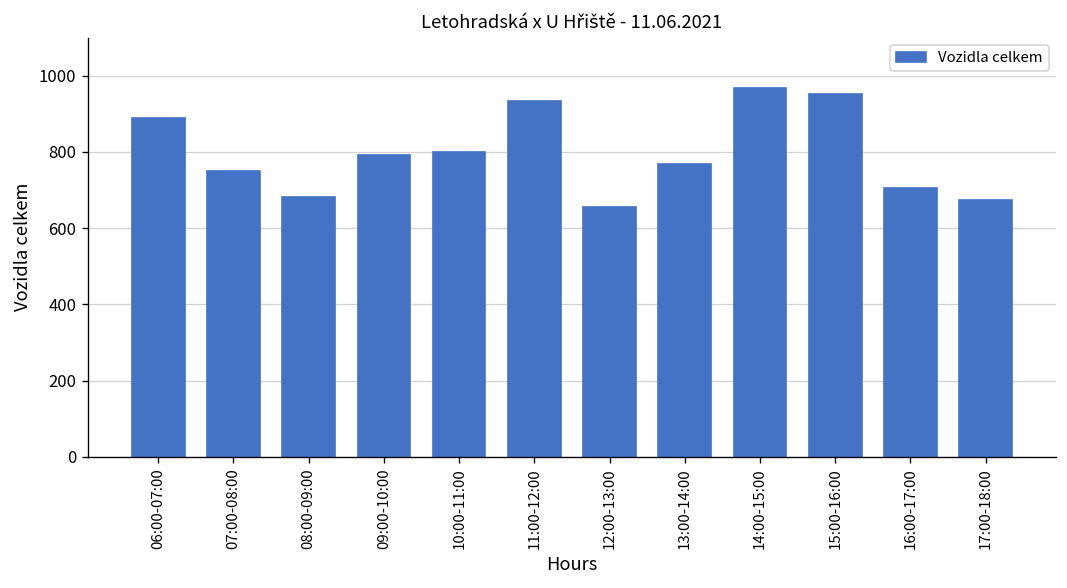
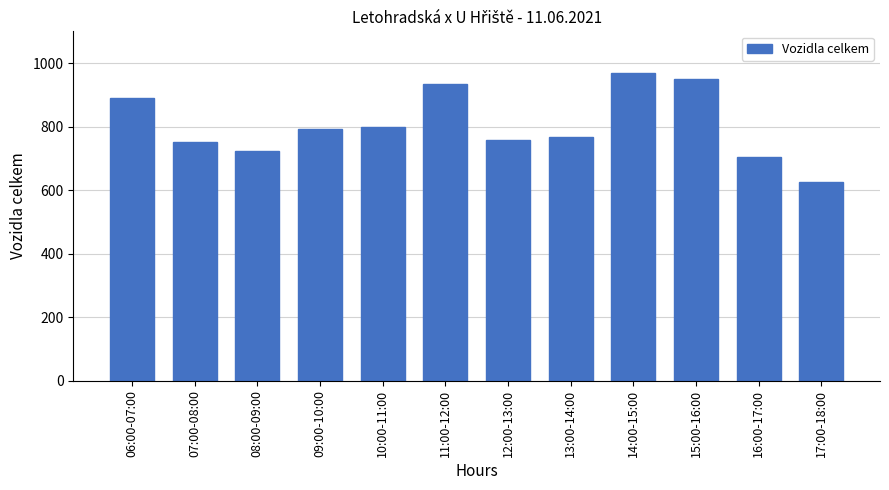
08:00-09:00: 680 -> 720
12:00-13:00: 660 -> 760
17:00-18:00: 680 -> 630
